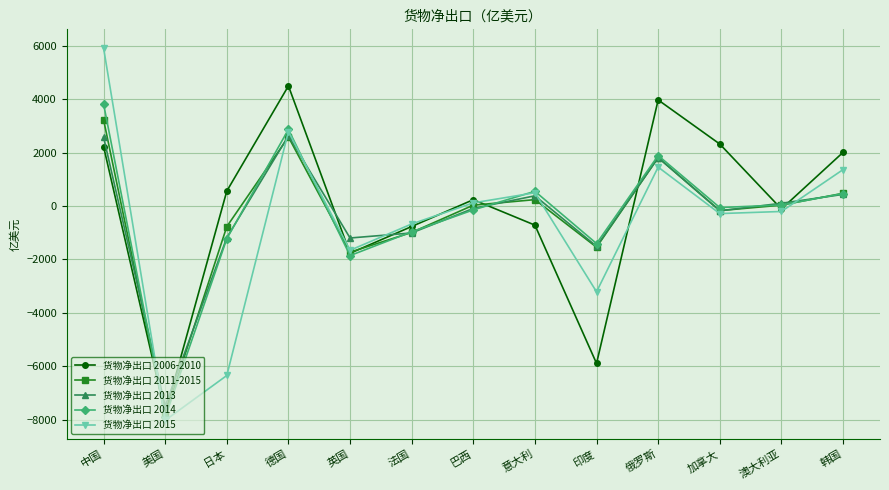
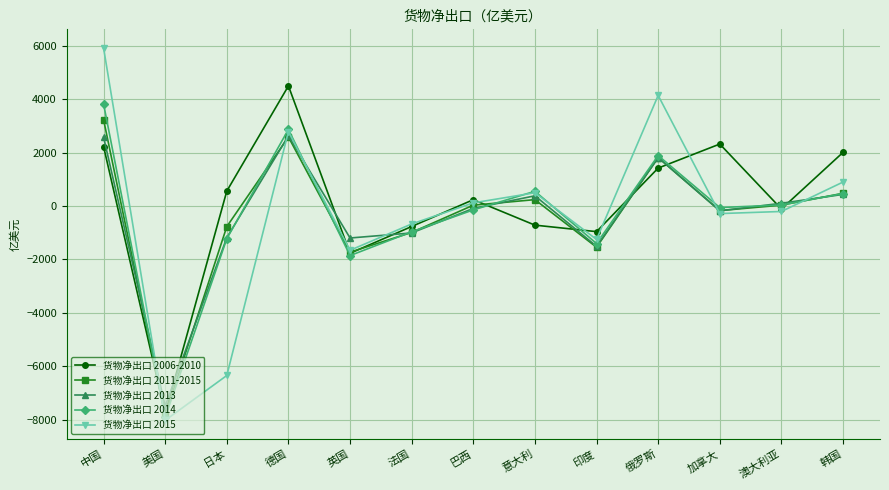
货物净出口 2006-2010, 印度: -5900 -> -1000
货物净出口 2015, 印度: -3200 -> -1200
货物净出口 2006-2010, 俄罗斯: 4000 -> 1400
货物净出口 2015, 俄罗斯: 1500 -> 4200
货物净出口 2015, 韩国: 1400 -> 900
